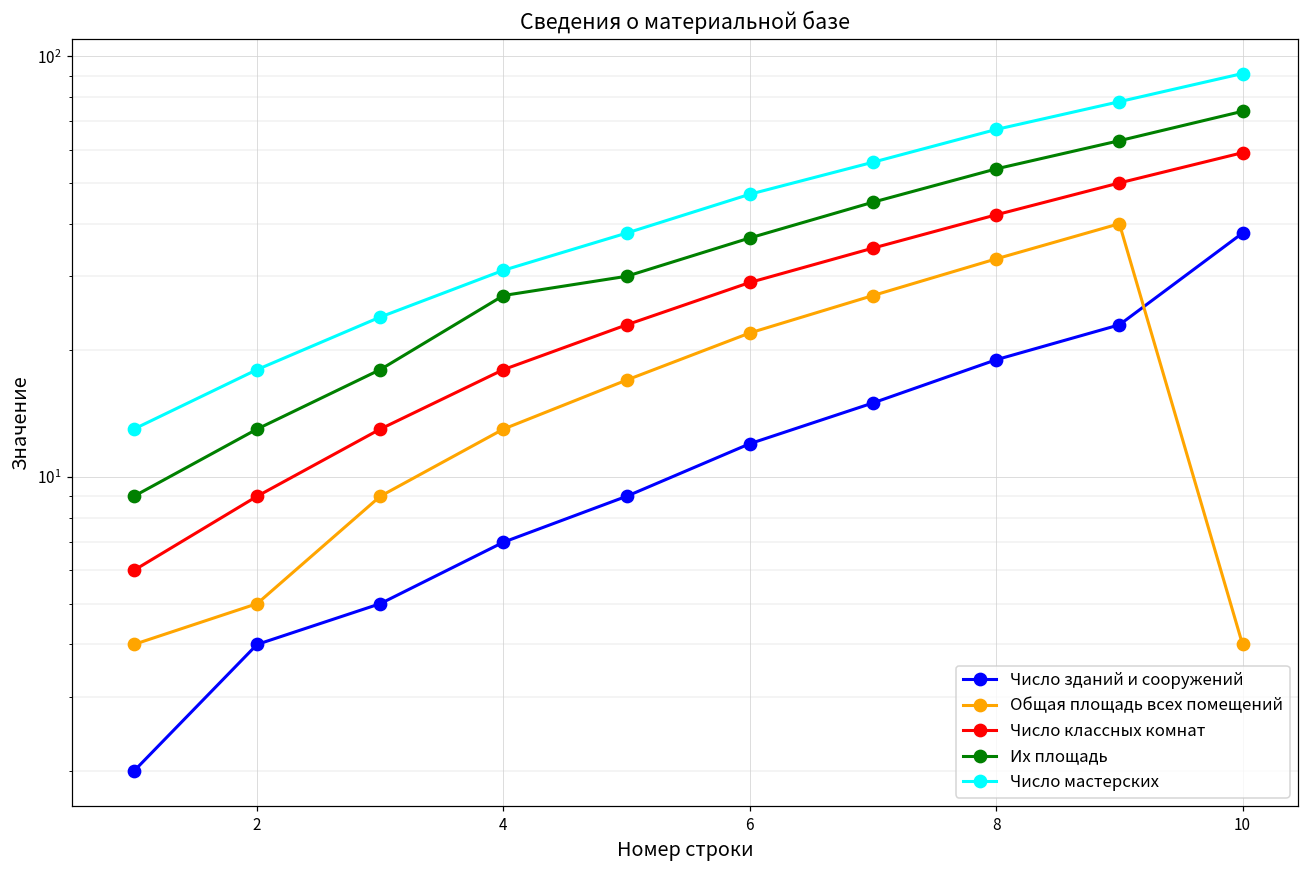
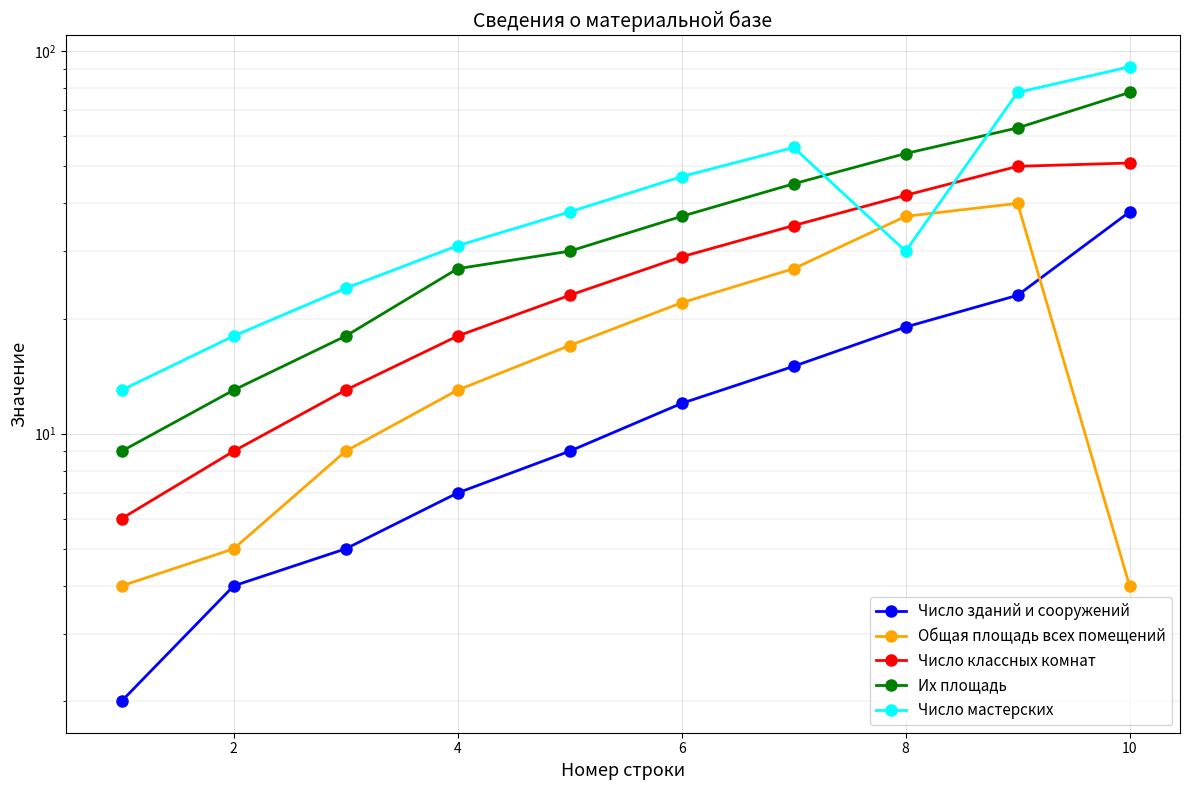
Общая площадь всех помещений, 8: 33 -> 37
Число мастерских, 8: 67 -> 30
Число классных комнат, 10: 59 -> 51
Их площадь, 10: 74 -> 78
